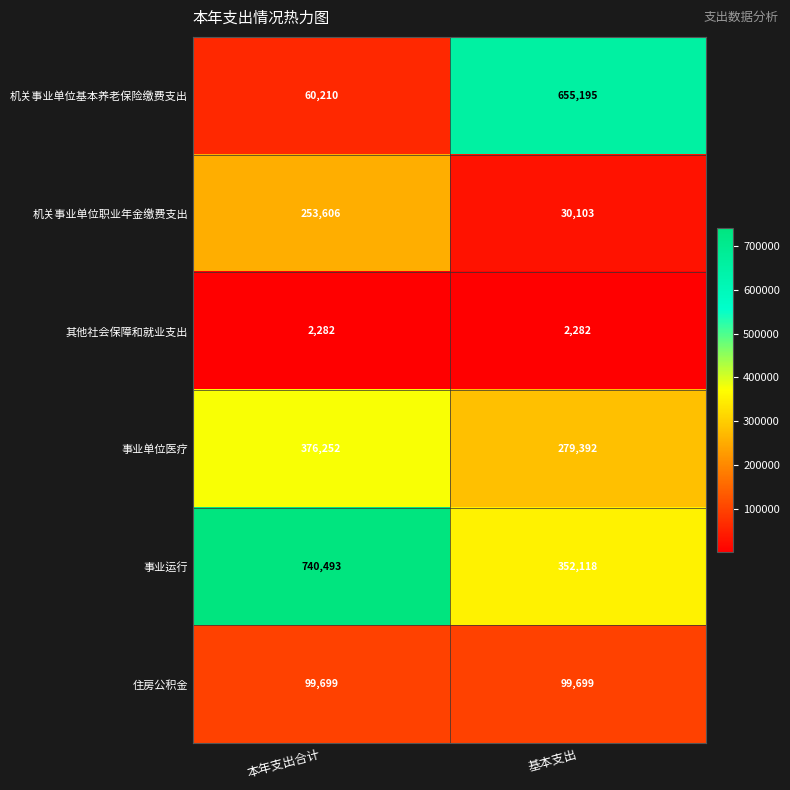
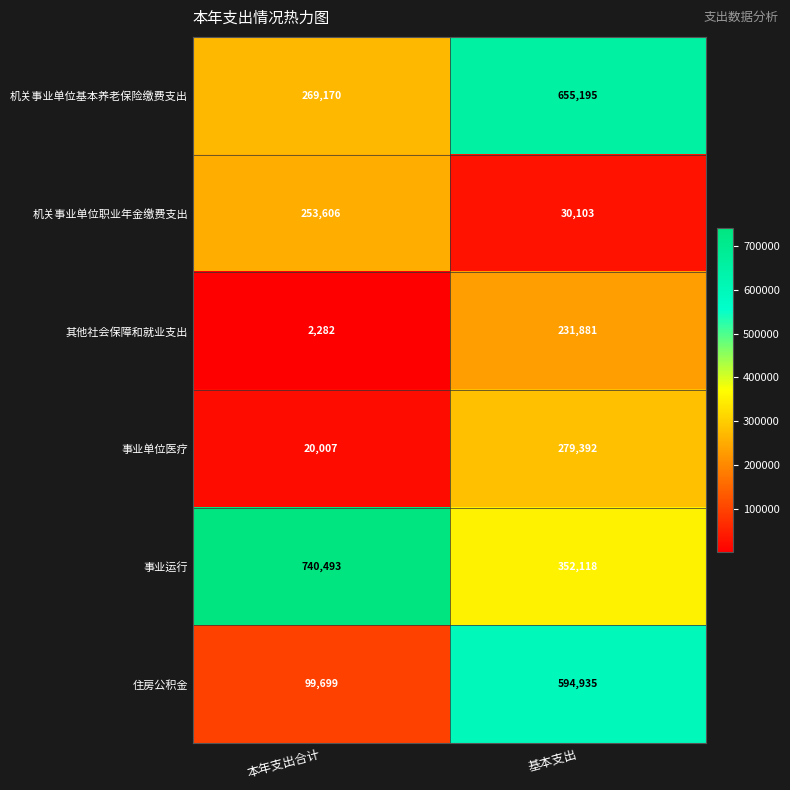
机关事业单位基本养老保险缴费支出, 本年支出合计: 60,210 -> 269,170
其他社会保障和就业支出, 基本支出: 2,282 -> 231,881
事业单位医疗, 本年支出合计: 376,252 -> 20,007
住房公积金, 基本支出: 99,699 -> 594,935
